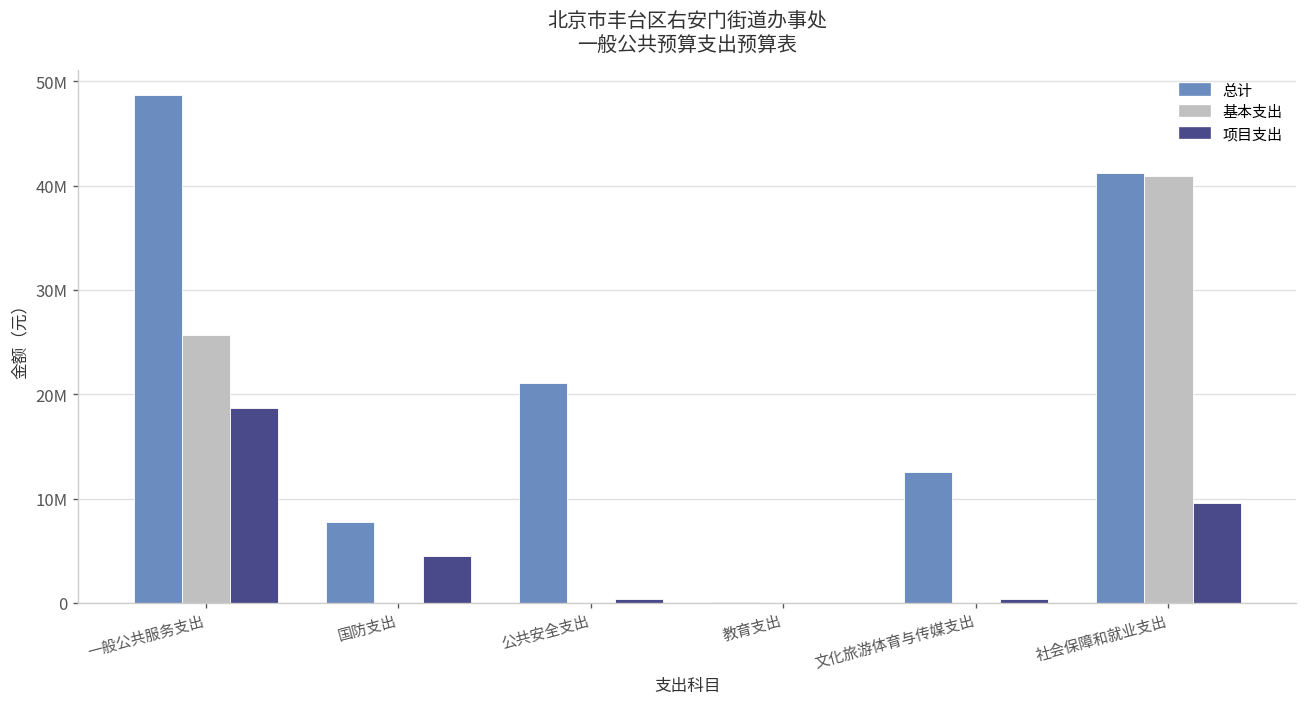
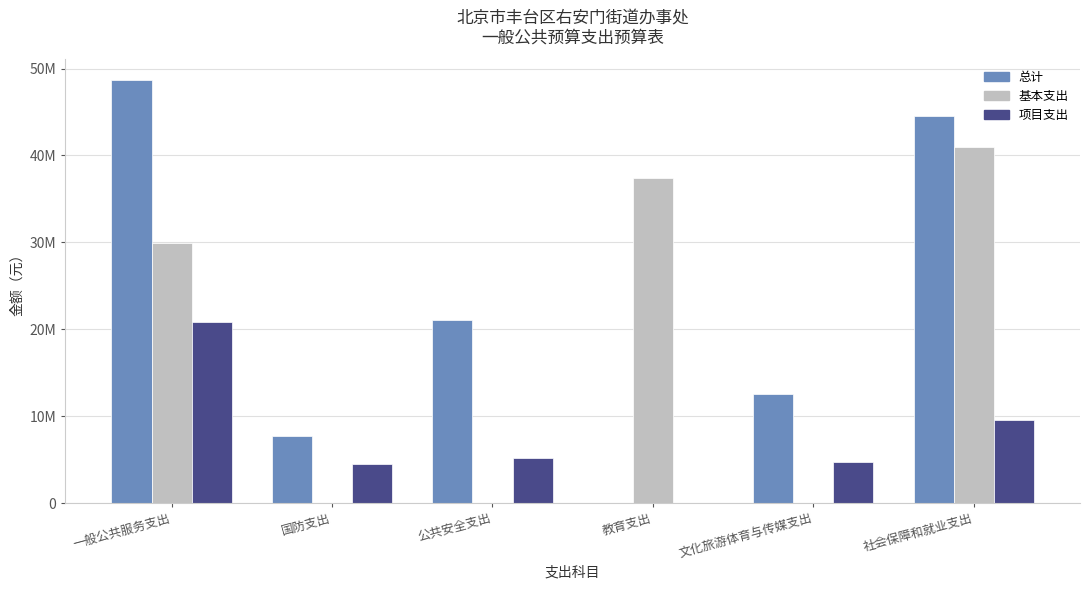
基本支出, 一般公共服务支出: 26000000 -> 30000000
项目支出, 一般公共服务支出: 19000000 -> 21000000
项目支出, 公共安全支出: 0 -> 5000000
基本支出, 教育支出: 0 -> 37000000
项目支出, 文化旅游体育与传媒支出: 0 -> 5000000
总计, 社会保障和就业支出: 41000000 -> 44000000
